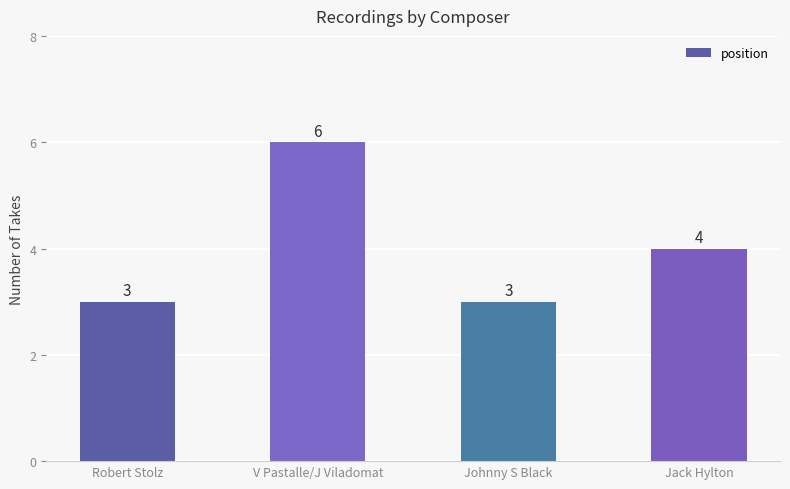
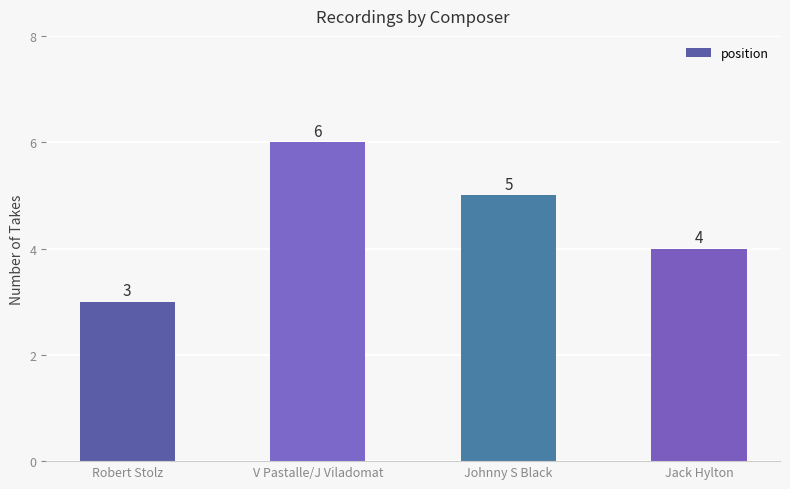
Johnny S Black: 3 -> 5
